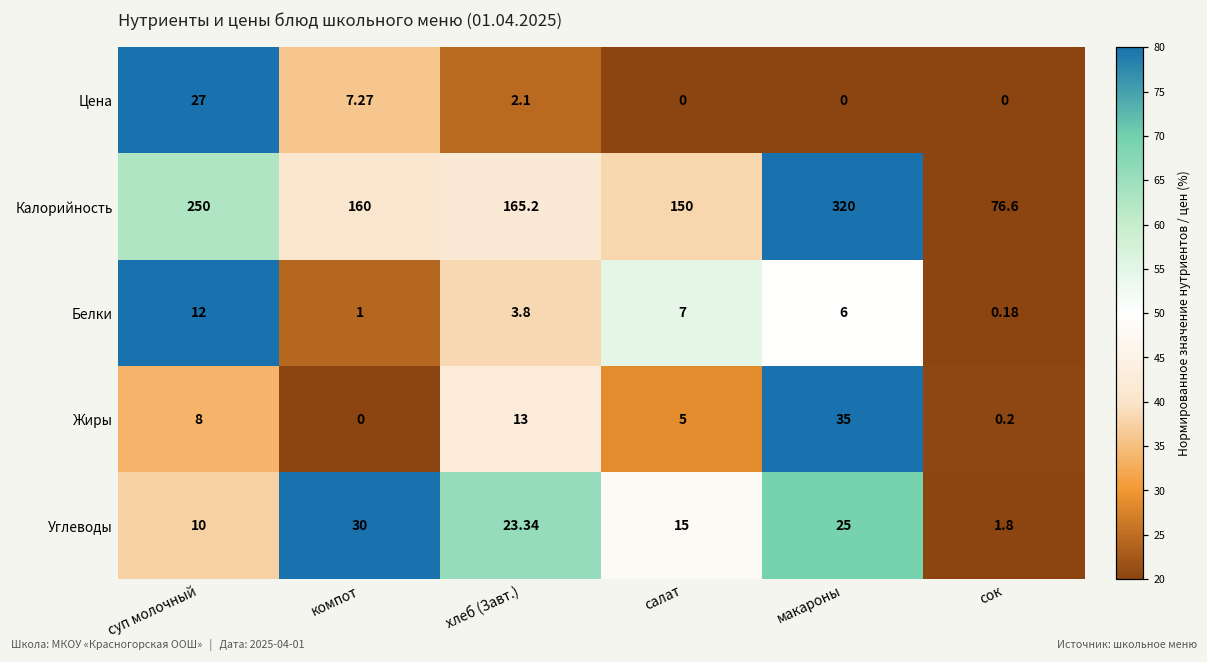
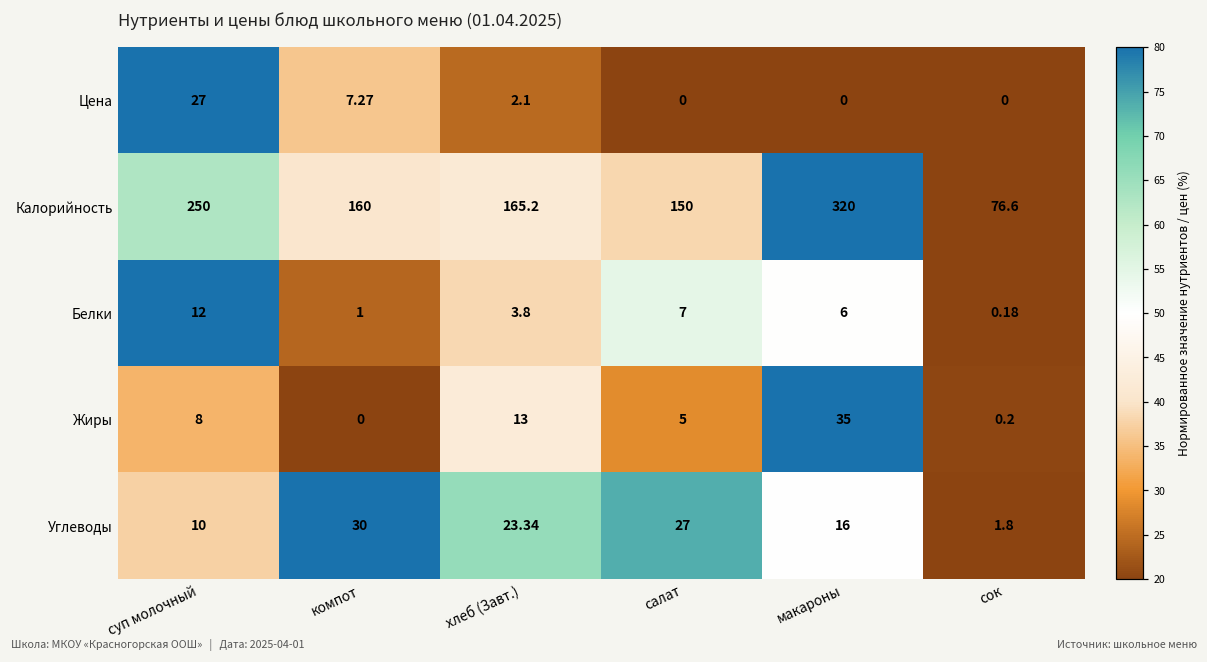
Углеводы, салат: 15 -> 27
Углеводы, макароны: 25 -> 16
